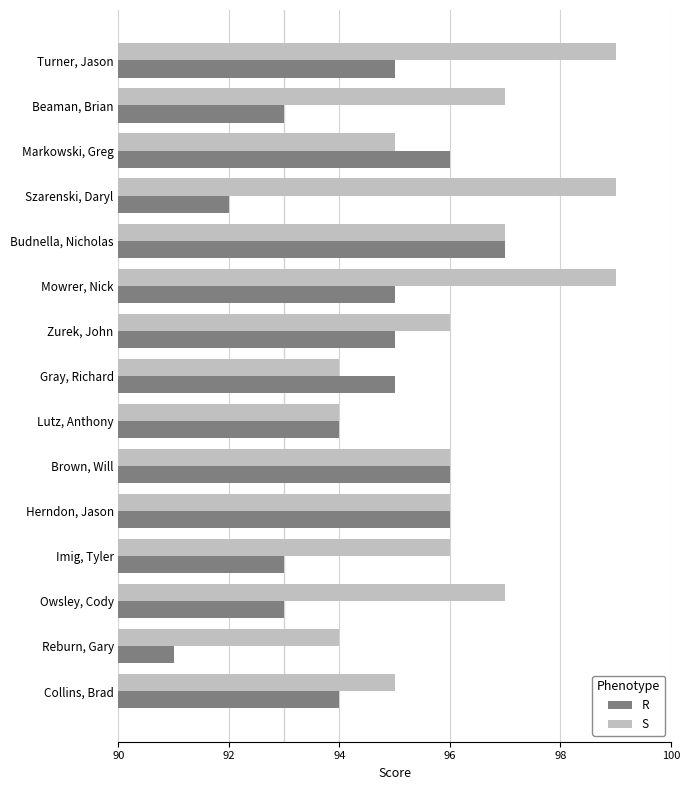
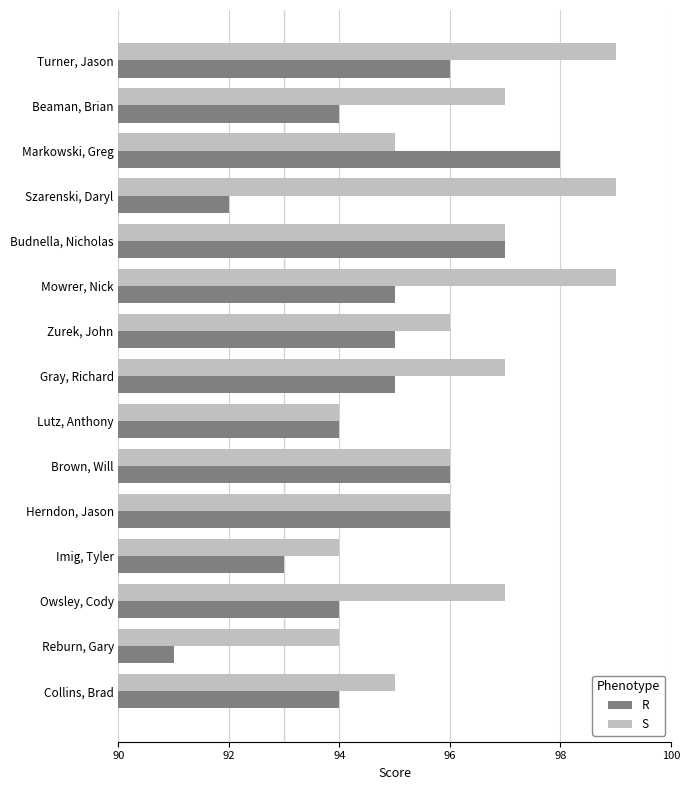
R, Turner, Jason: 95 -> 96
R, Beaman, Brian: 93 -> 94
R, Markowski, Greg: 96 -> 98
S, Gray, Richard: 94 -> 97
S, Imig, Tyler: 96 -> 94
R, Owsley, Cody: 93 -> 94
